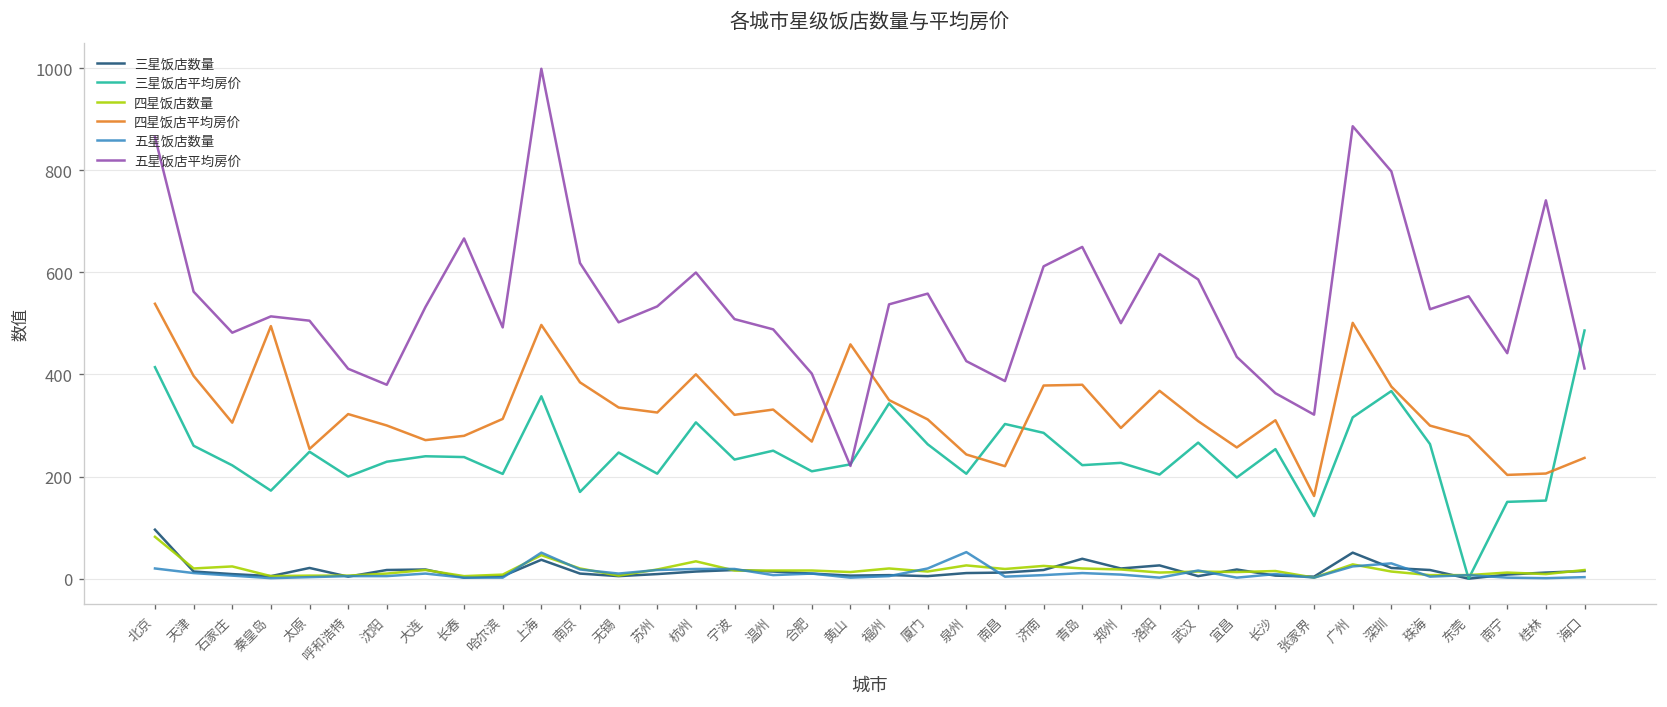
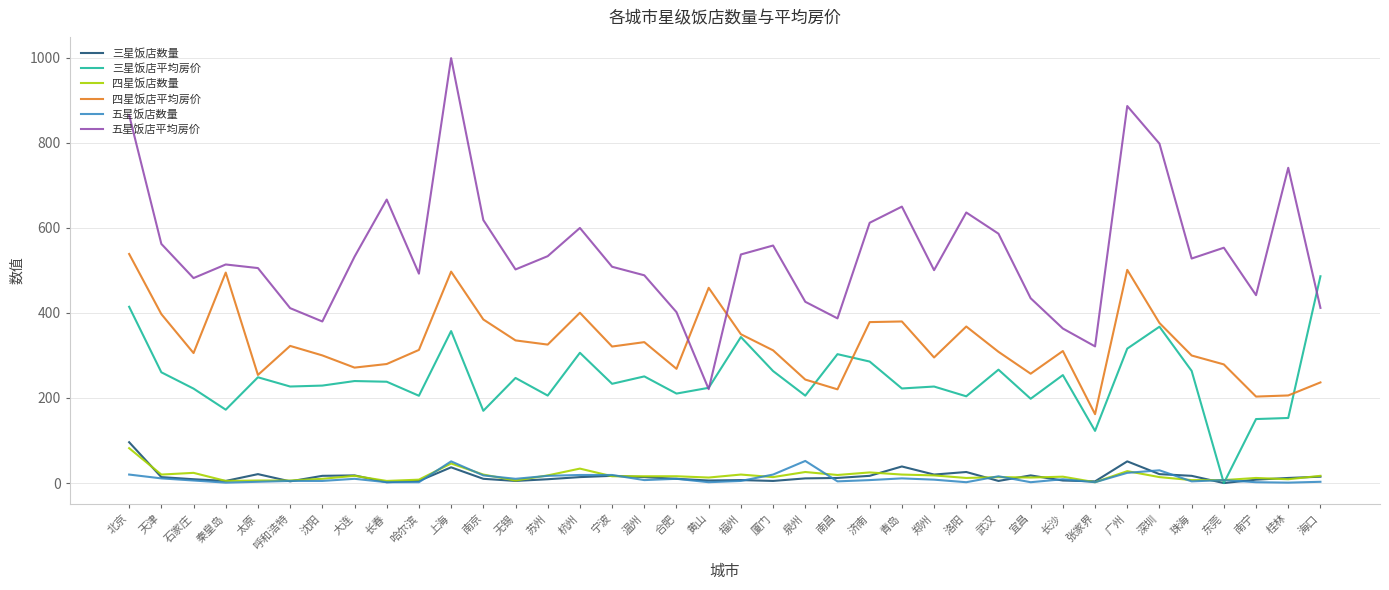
三星饭店平均房价, 呼和浩特: 200 -> 230
